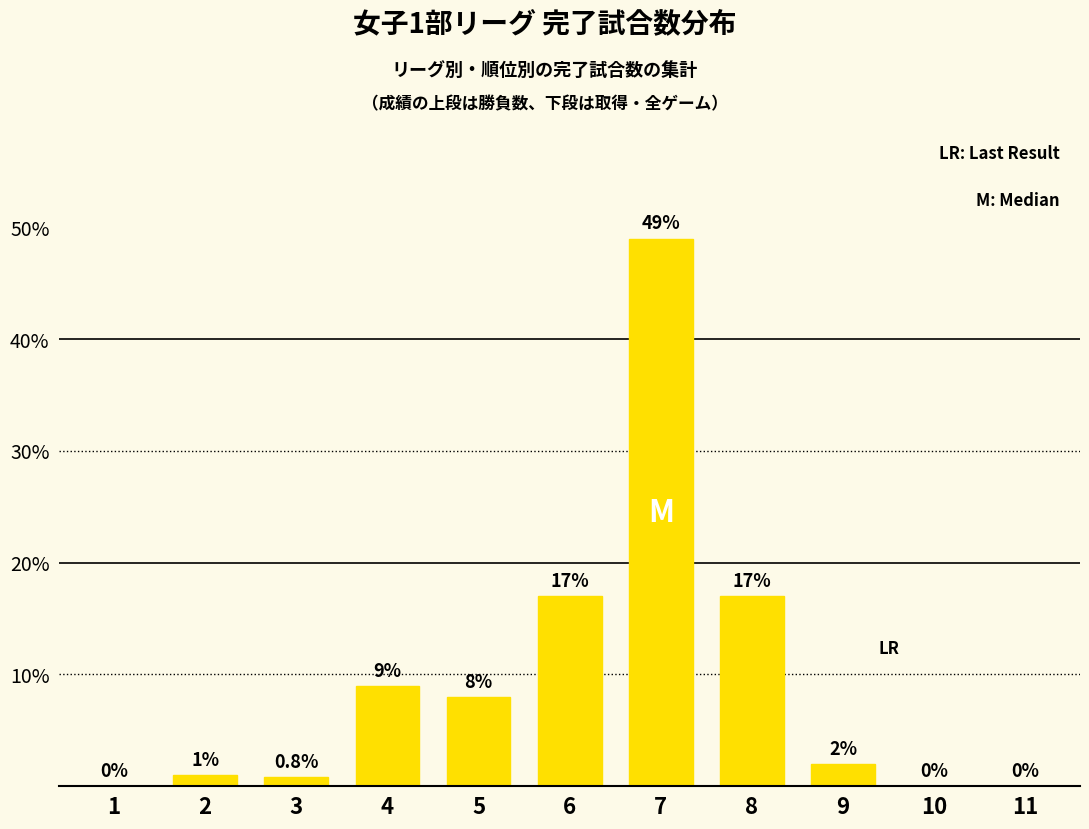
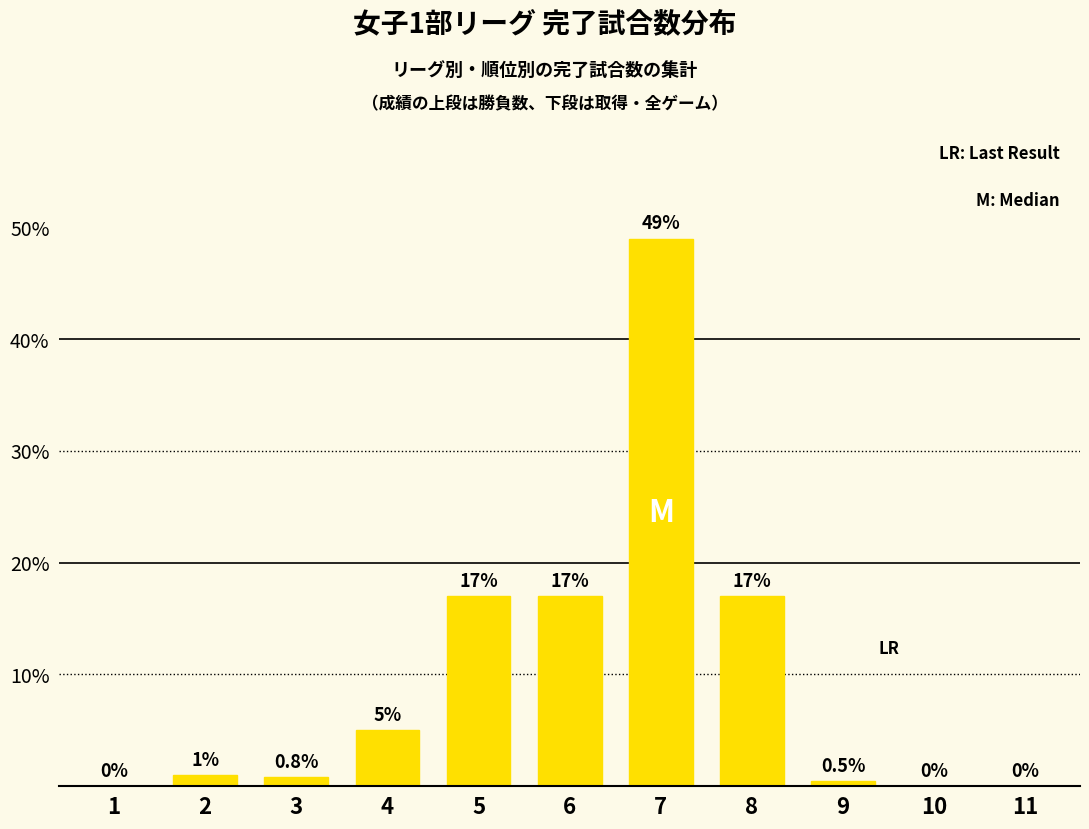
4: 9% -> 5%
5: 8% -> 17%
9: 2% -> 0.5%
